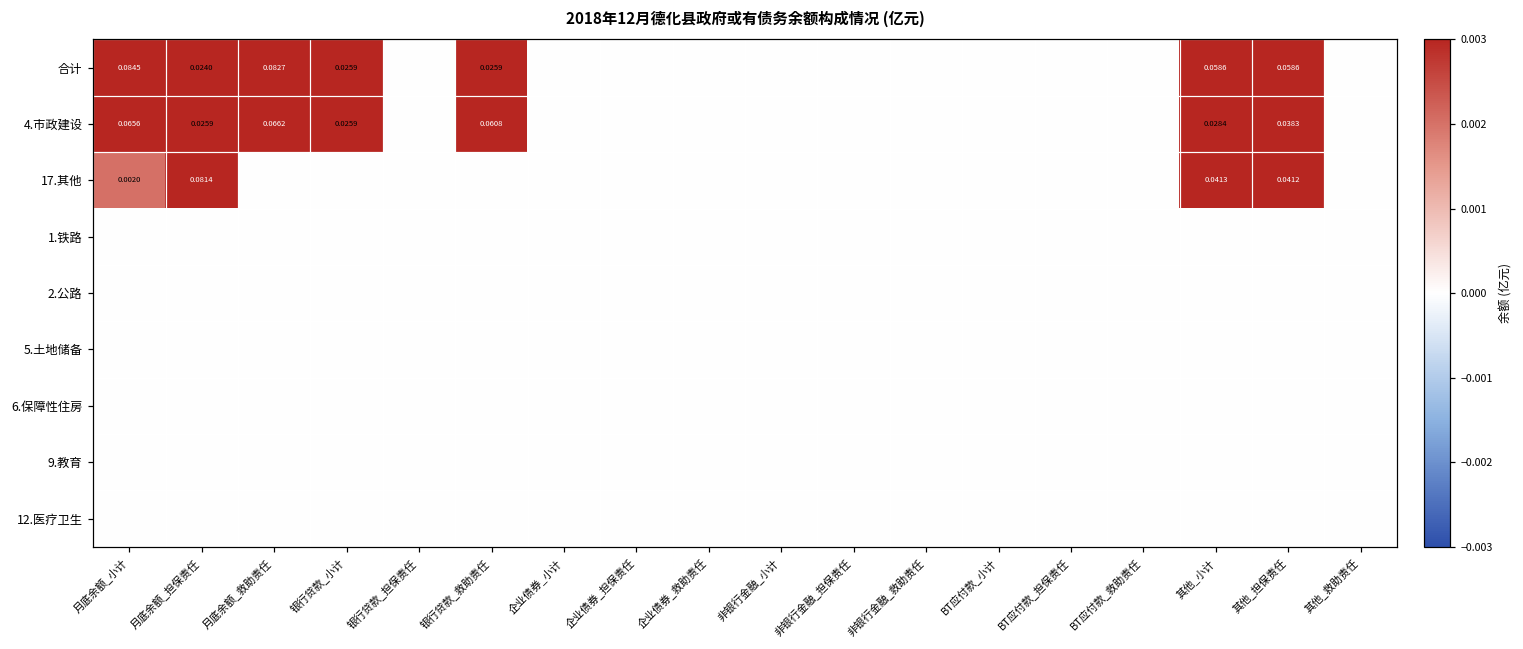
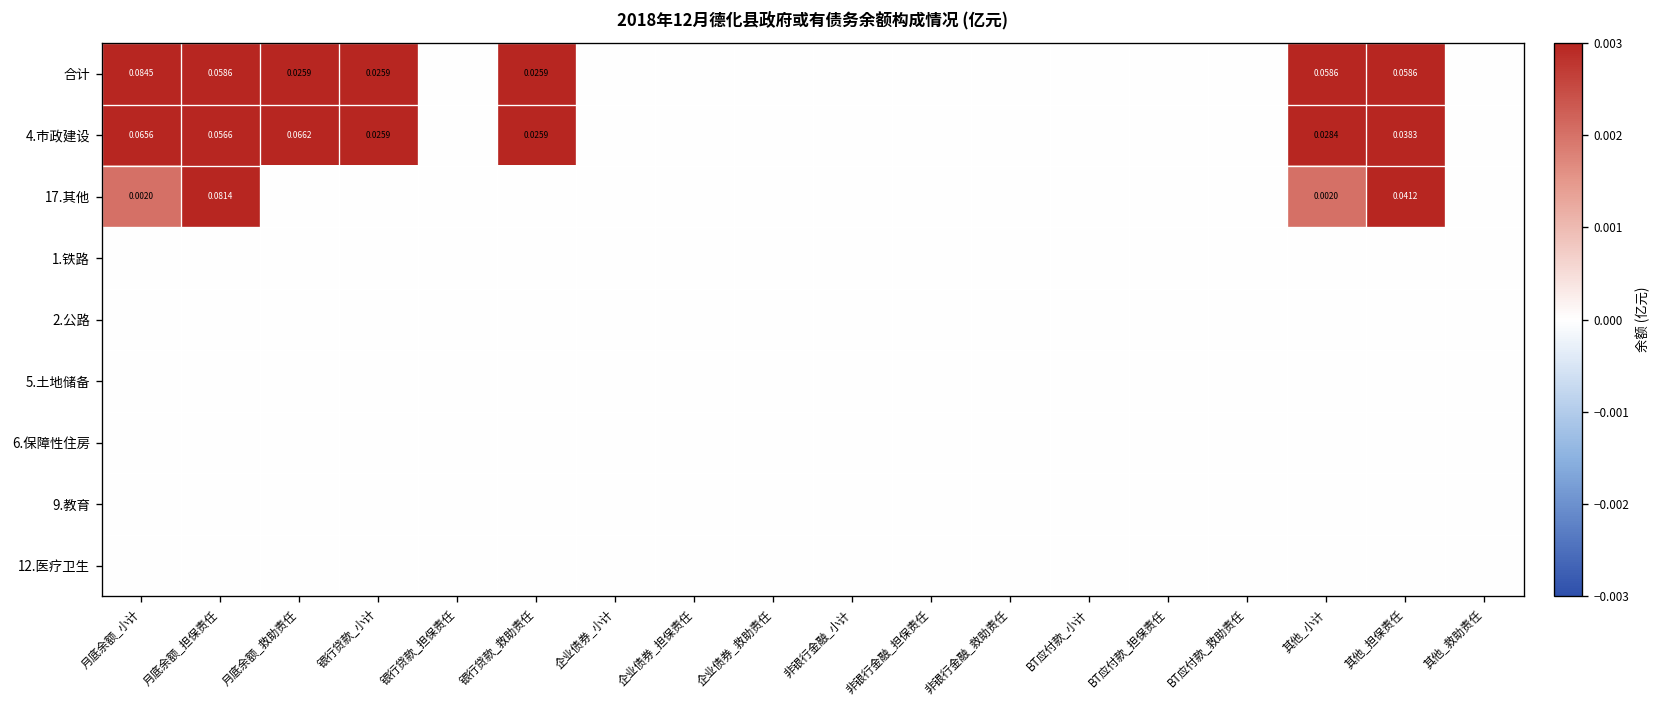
合计, 月底余额_担保责任: 0.0240 -> 0.0586
合计, 月底余额_救助责任: 0.0827 -> 0.0259
4.市政建设, 月底余额_担保责任: 0.0259 -> 0.0566
4.市政建设, 银行贷款_救助责任: 0.0608 -> 0.0259
17.其他, 其他_小计: 0.0413 -> 0.0020
